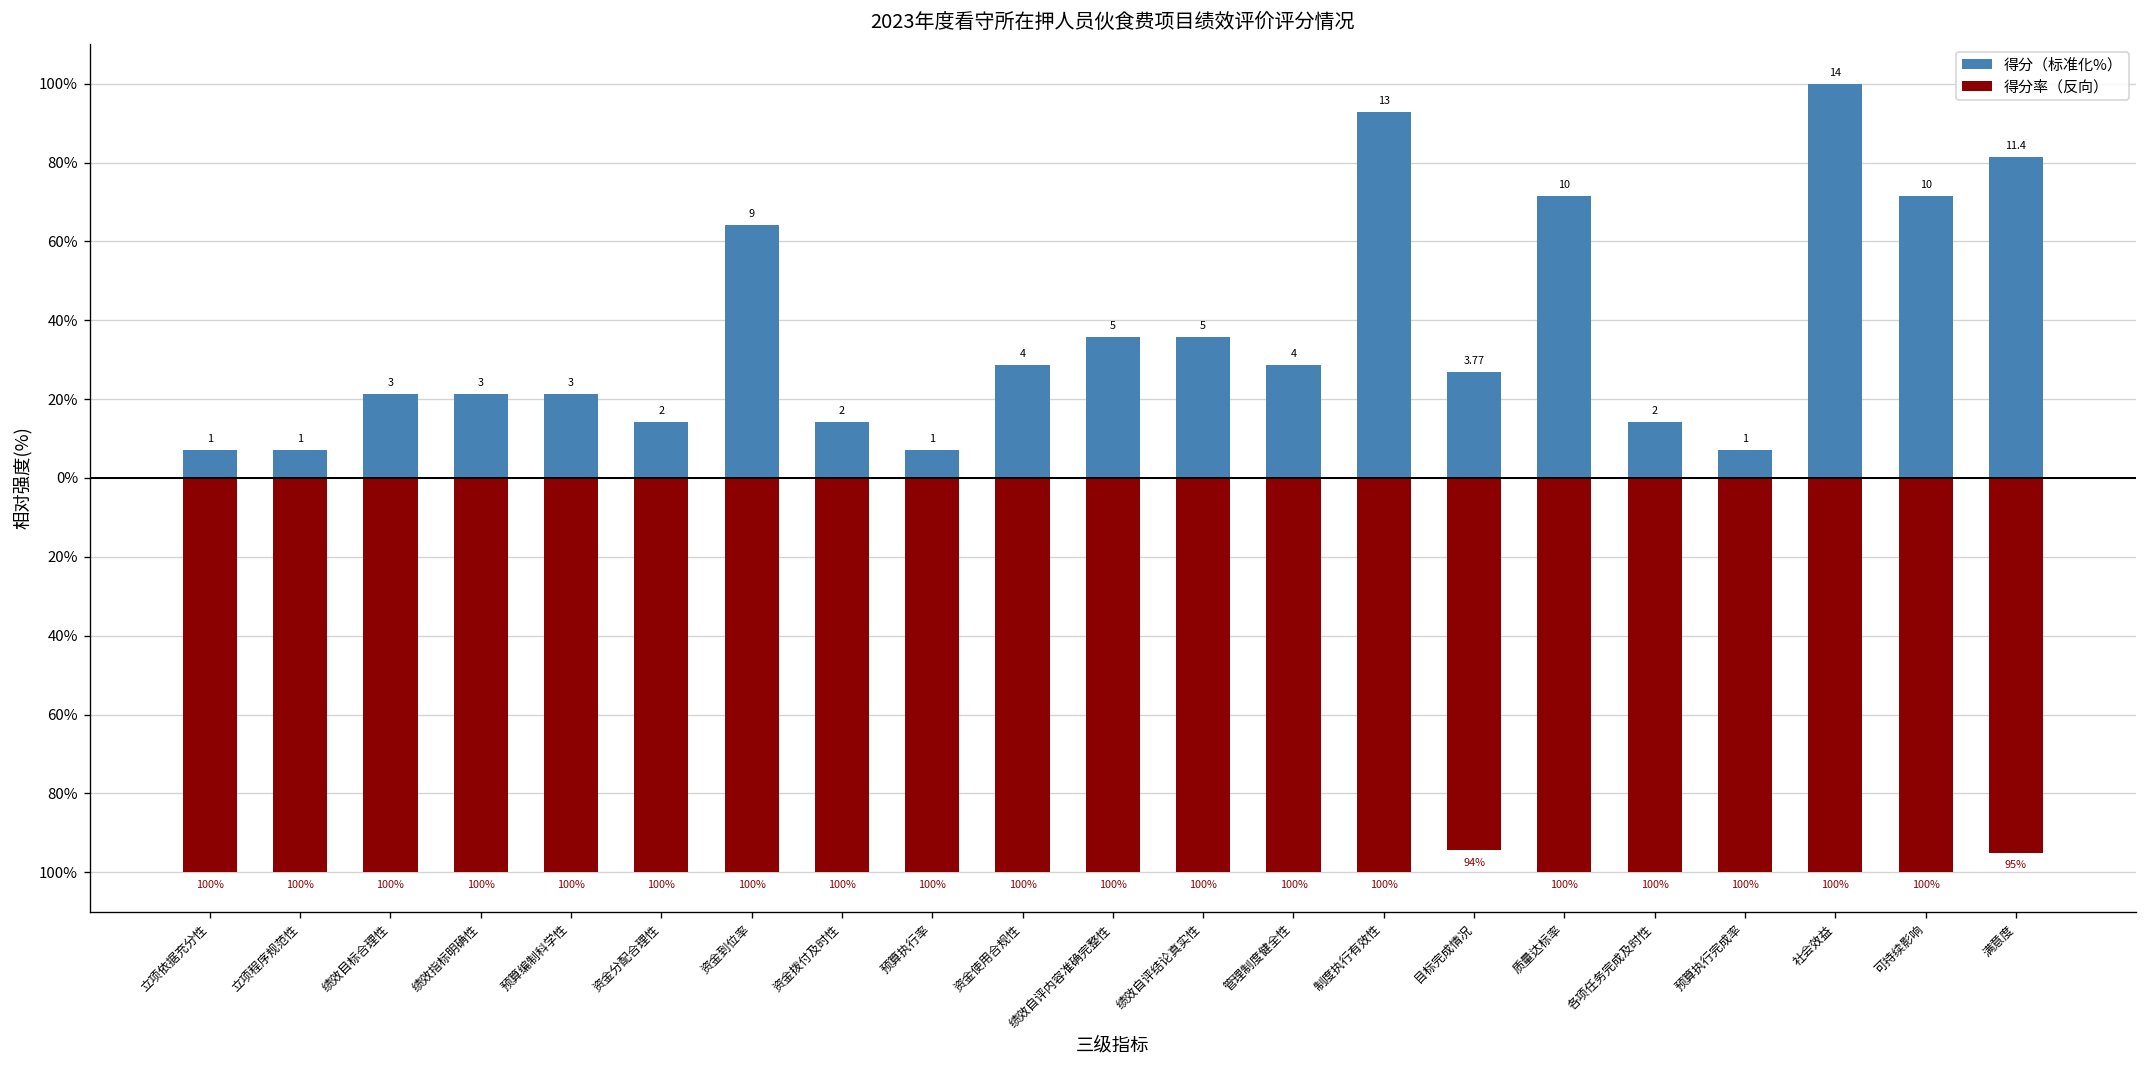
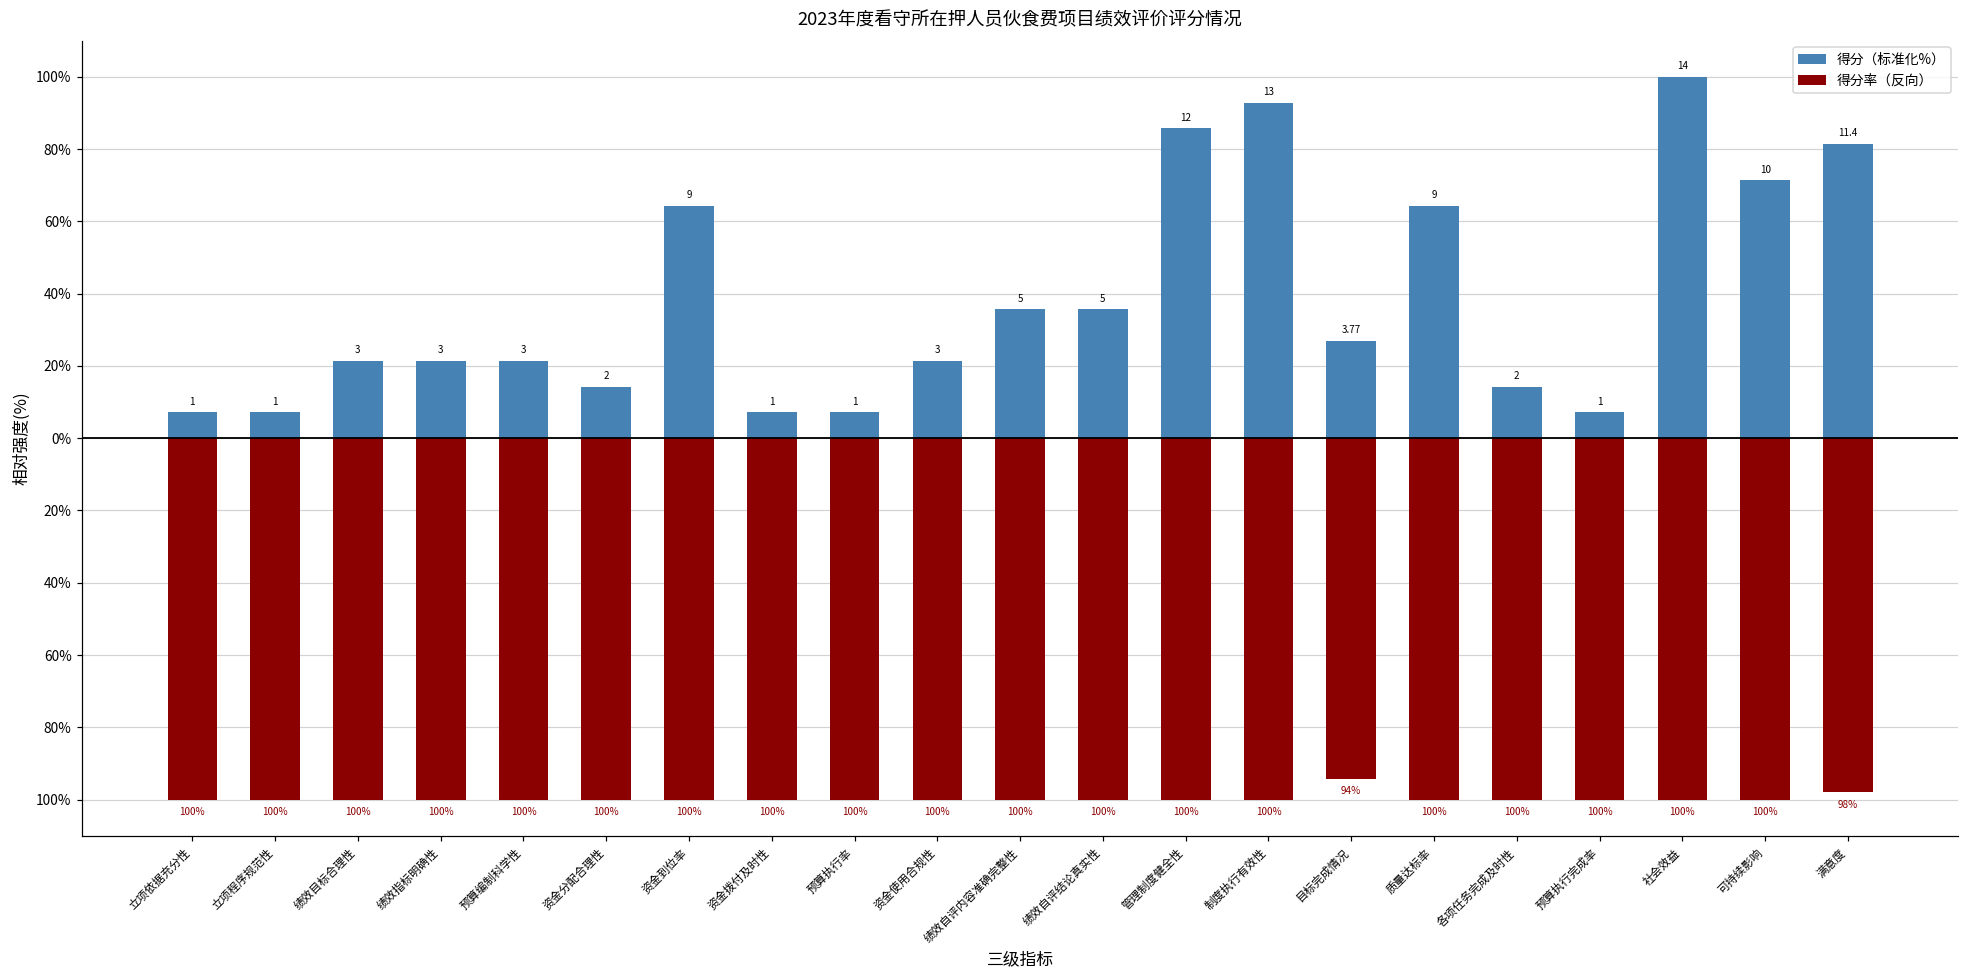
得分（标准化%）, 资金拨付及时性: 2 -> 1
得分（标准化%）, 资金使用合规性: 4 -> 3
得分（标准化%）, 管理制度健全性: 4 -> 12
得分（标准化%）, 质量达标率: 10 -> 9
得分率（反向）, 满意度: 95% -> 98%
